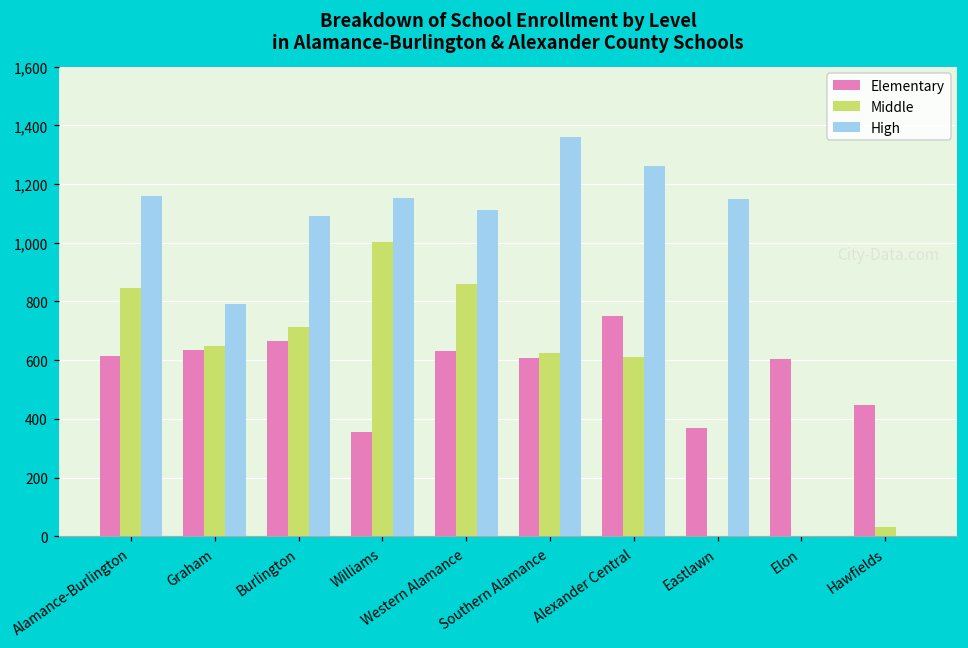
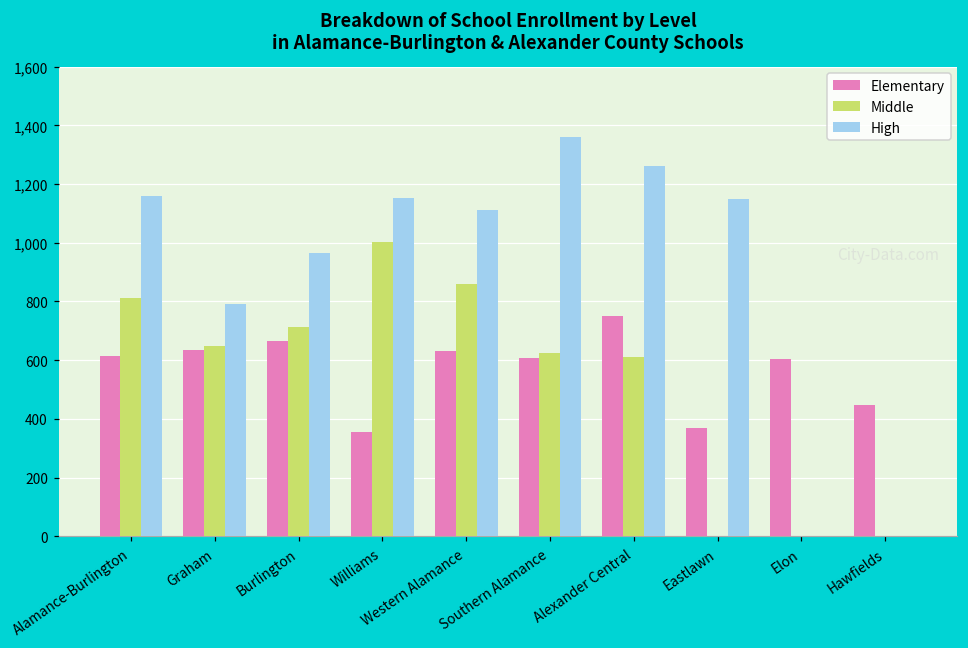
Middle, Alamance-Burlington: 850 -> 810
High, Burlington: 1,090 -> 970
Middle, Hawfields: 30 -> 0
